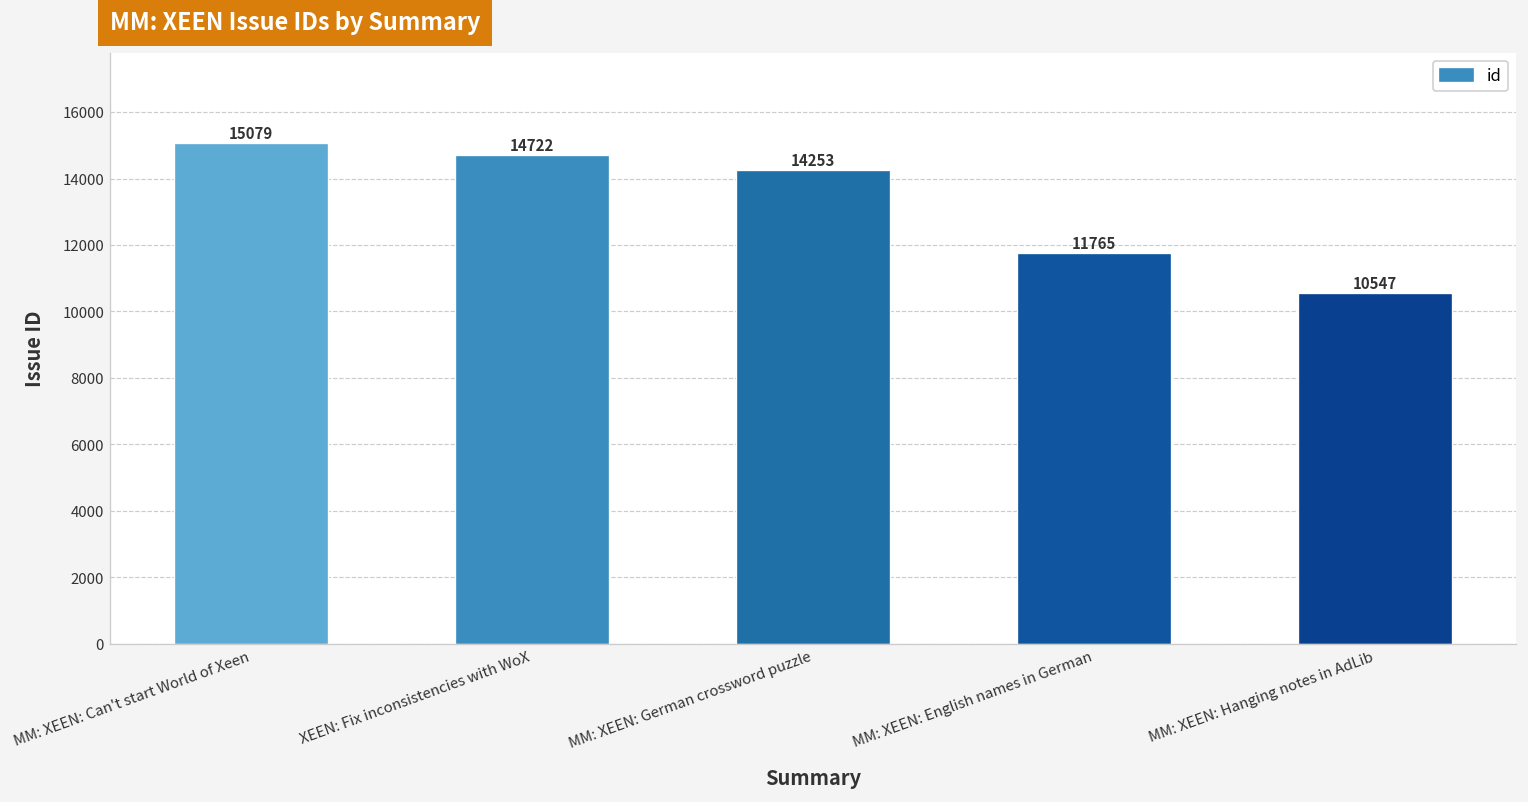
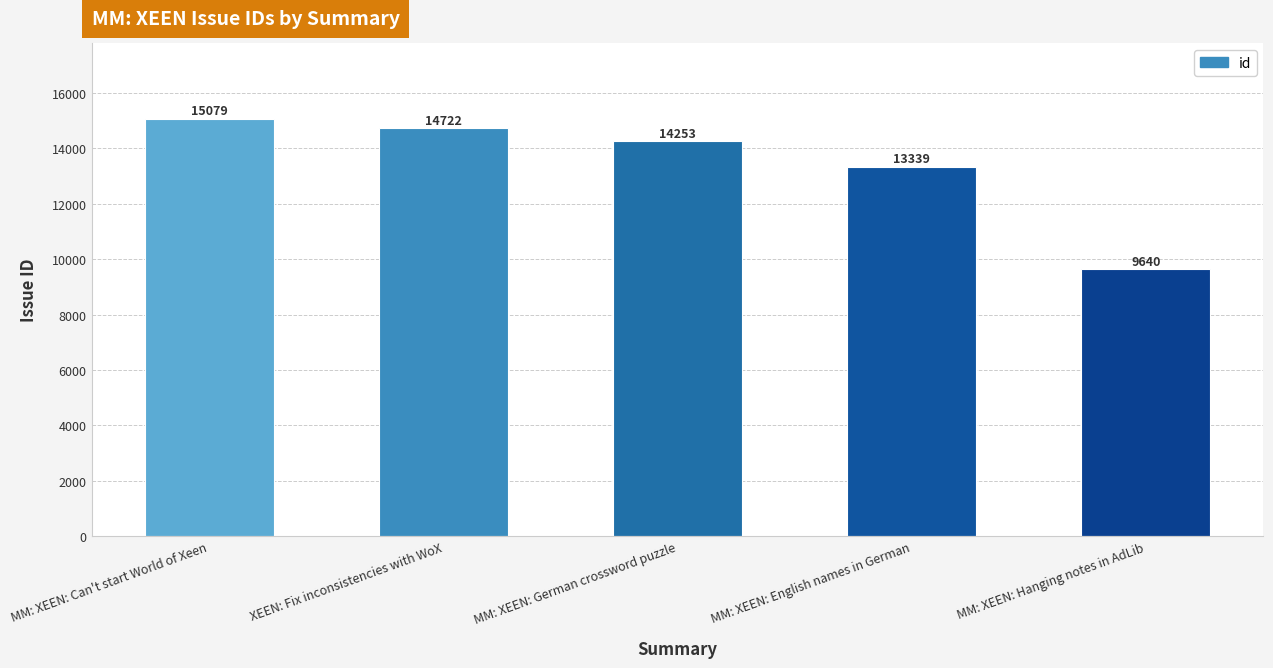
MM: XEEN: English names in German: 11765 -> 13339
MM: XEEN: Hanging notes in AdLib: 10547 -> 9640
